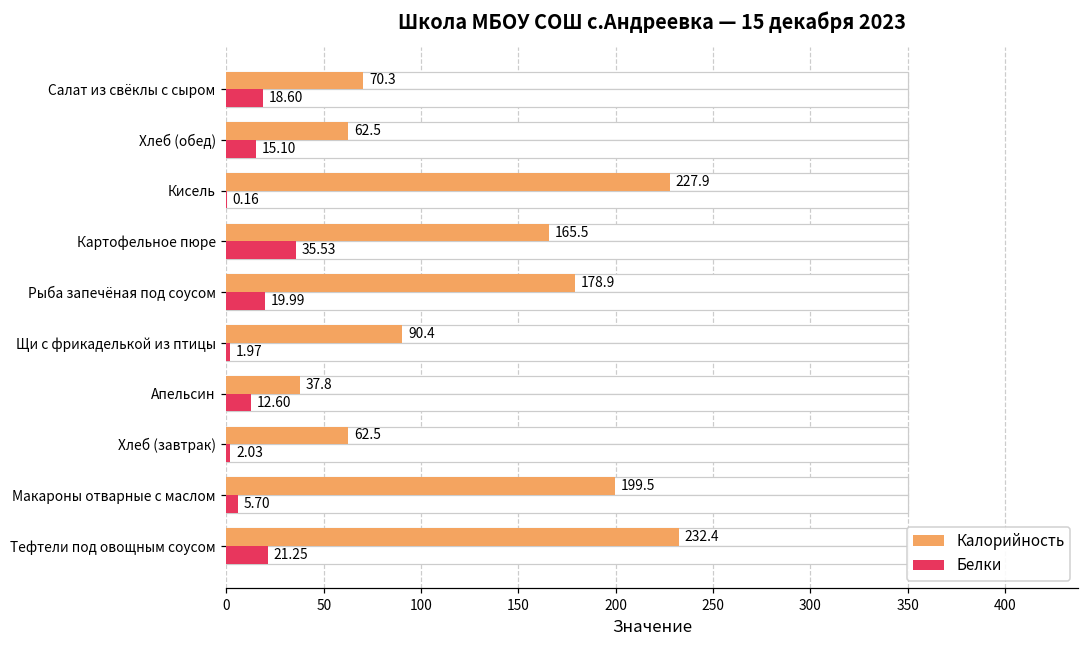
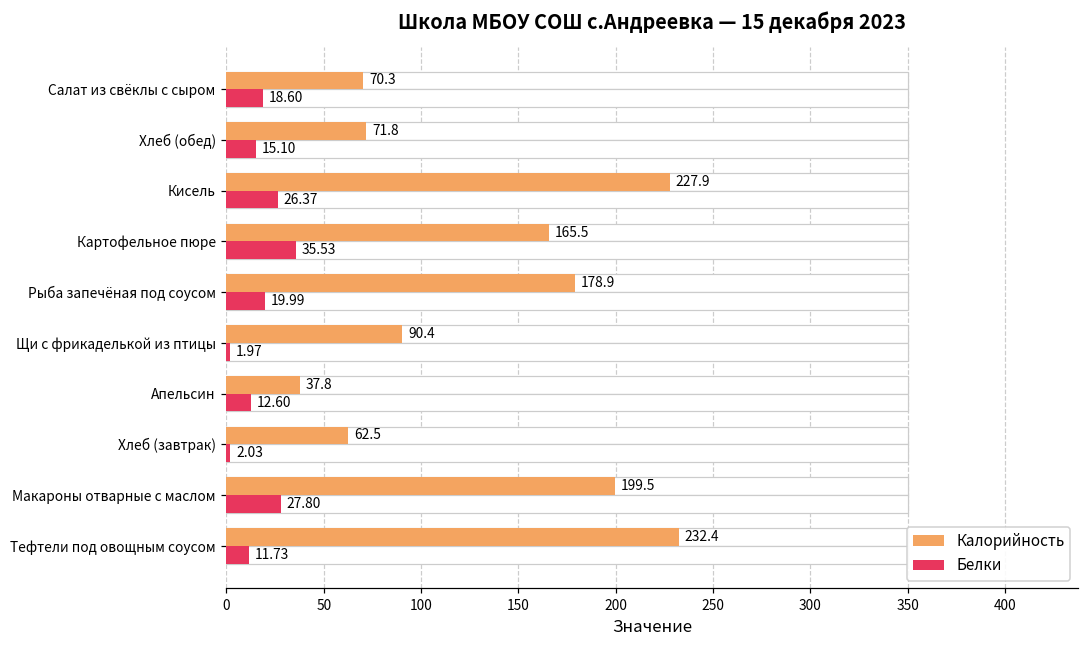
Калорийность, Хлеб (обед): 62.5 -> 71.8
Белки, Кисель: 0.16 -> 26.37
Белки, Макароны отварные с маслом: 5.70 -> 27.80
Белки, Тефтели под овощным соусом: 21.25 -> 11.73
